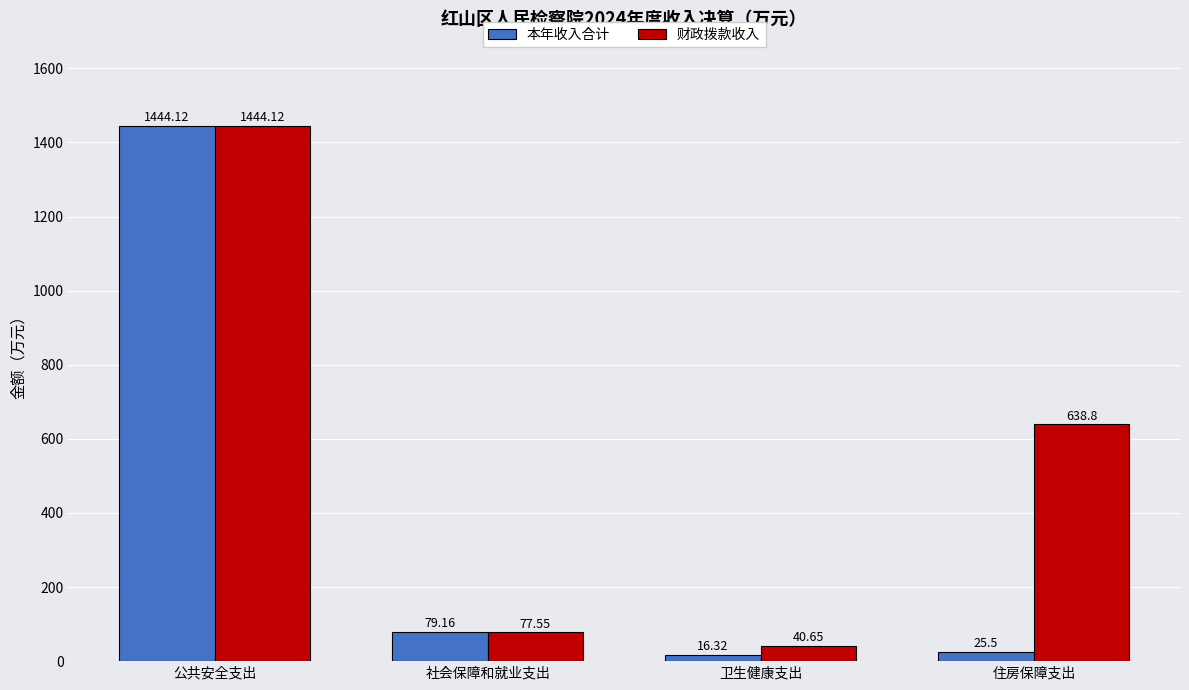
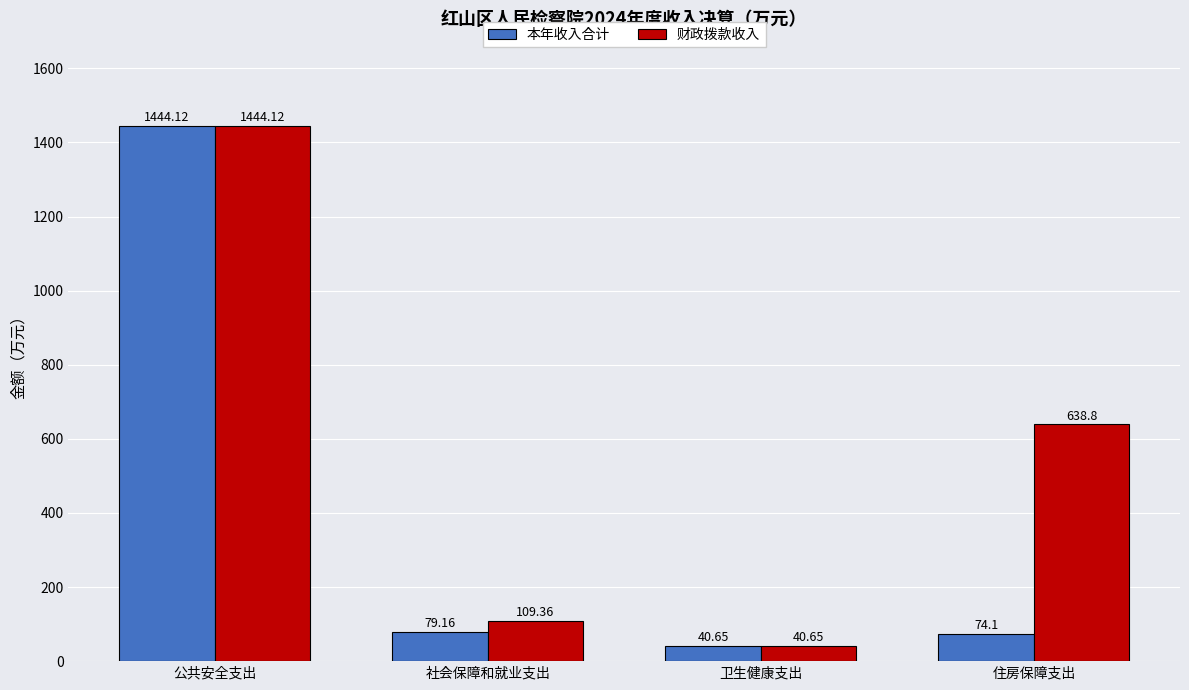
财政拨款收入, 社会保障和就业支出: 77.55 -> 109.36
本年收入合计, 卫生健康支出: 16.32 -> 40.65
本年收入合计, 住房保障支出: 25.5 -> 74.1
